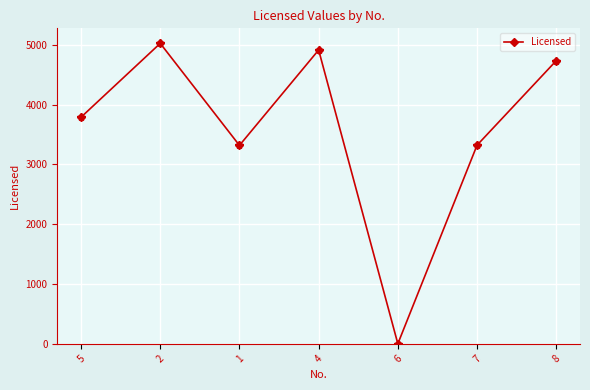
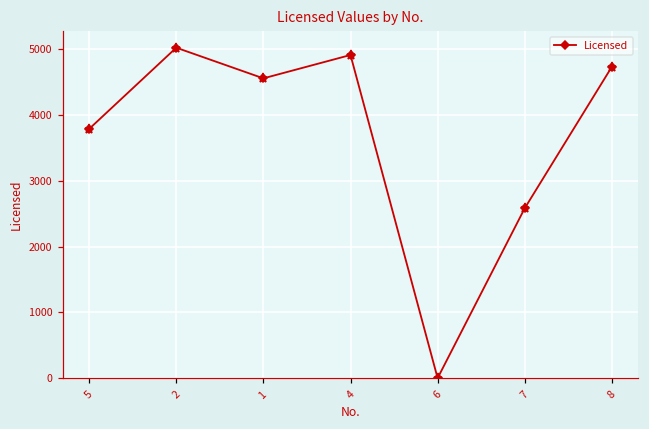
1: 3300 -> 4600
7: 3300 -> 2600
